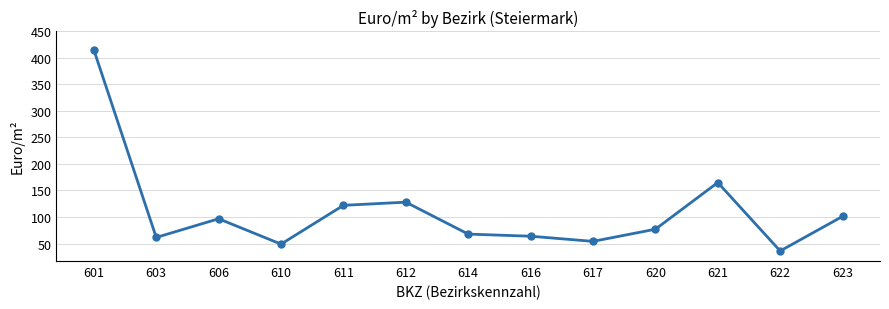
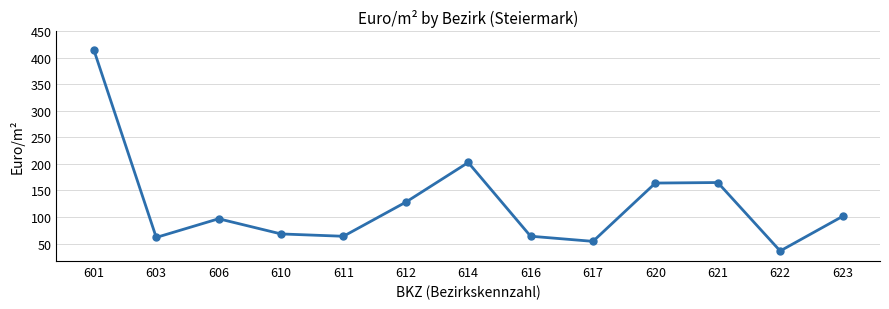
610: 50 -> 70
611: 120 -> 60
614: 70 -> 200
620: 80 -> 160
